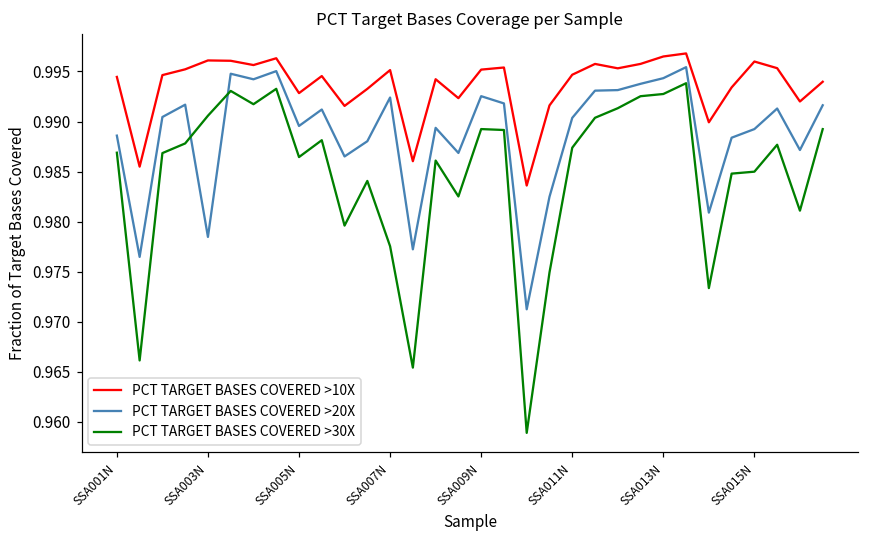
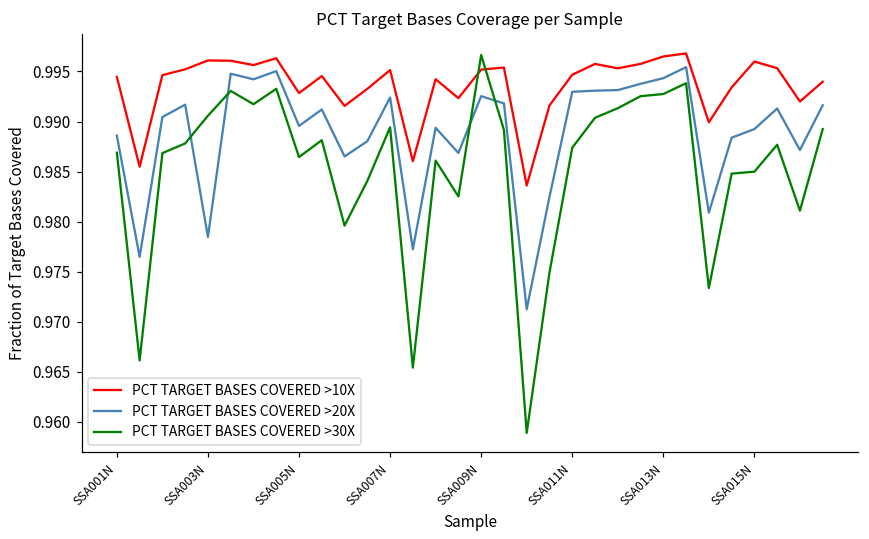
PCT TARGET BASES COVERED >30X, SSA007N: 0.978 -> 0.989
PCT TARGET BASES COVERED >30X, SSA009N: 0.989 -> 0.997
PCT TARGET BASES COVERED >20X, SSA011N: 0.990 -> 0.993
